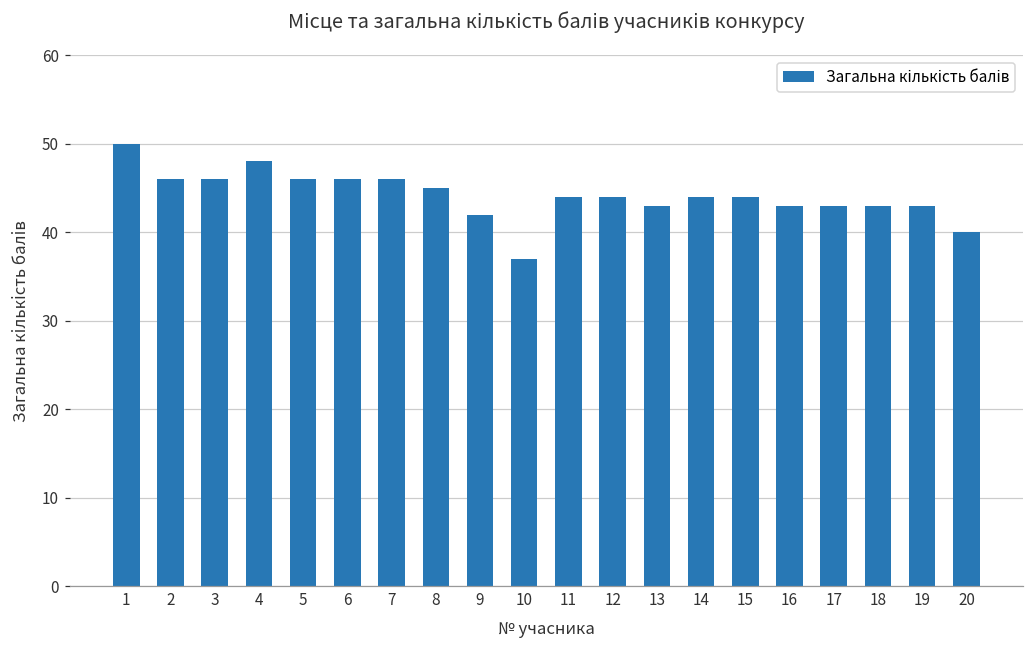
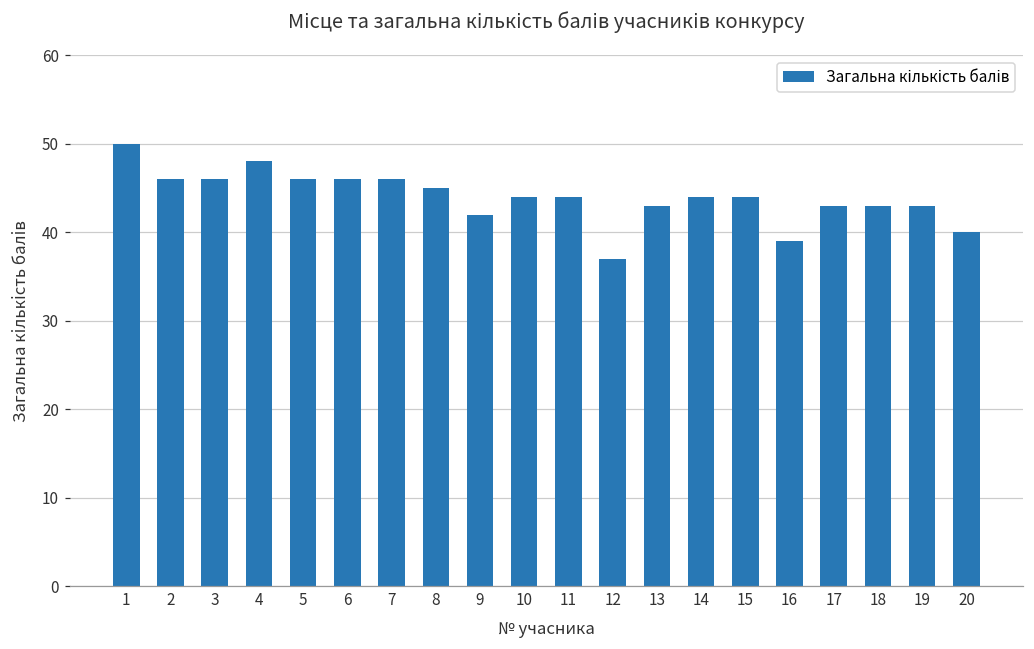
10: 37 -> 44
12: 44 -> 37
16: 43 -> 39
